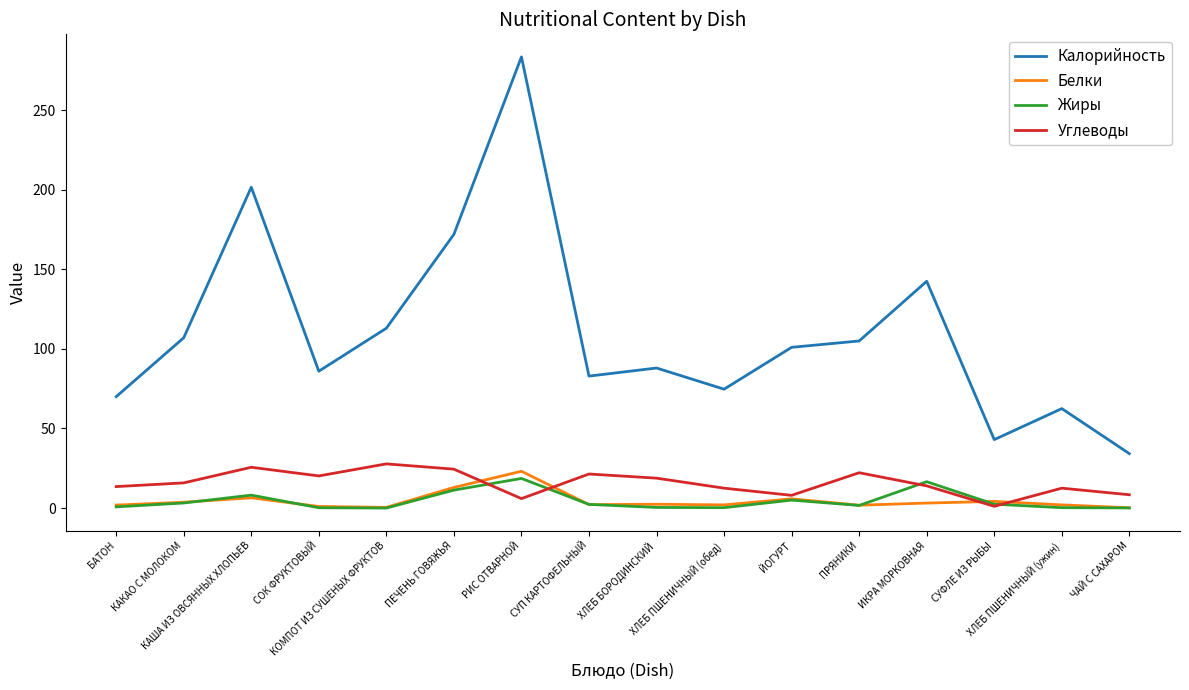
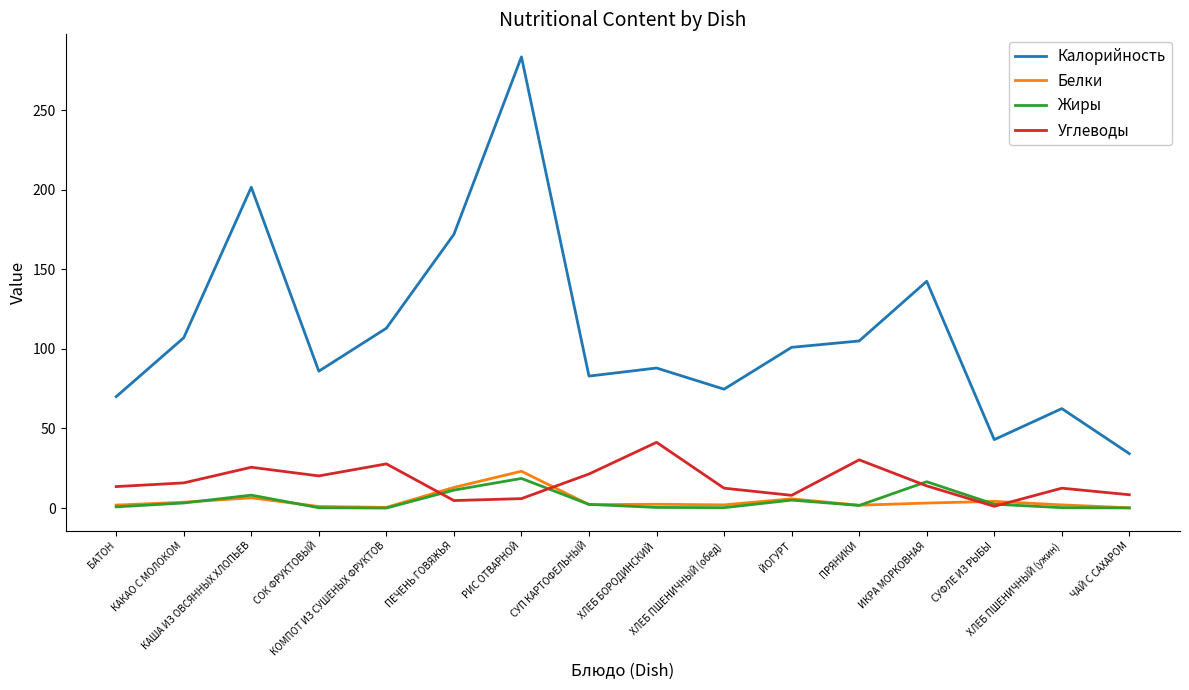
Углеводы, ПЕЧЕНЬ ГОВЯЖЬЯ: 24 -> 5
Углеводы, ХЛЕБ БОРОДИНСКИЙ: 19 -> 41
Углеводы, ПРЯНИКИ: 22 -> 30
